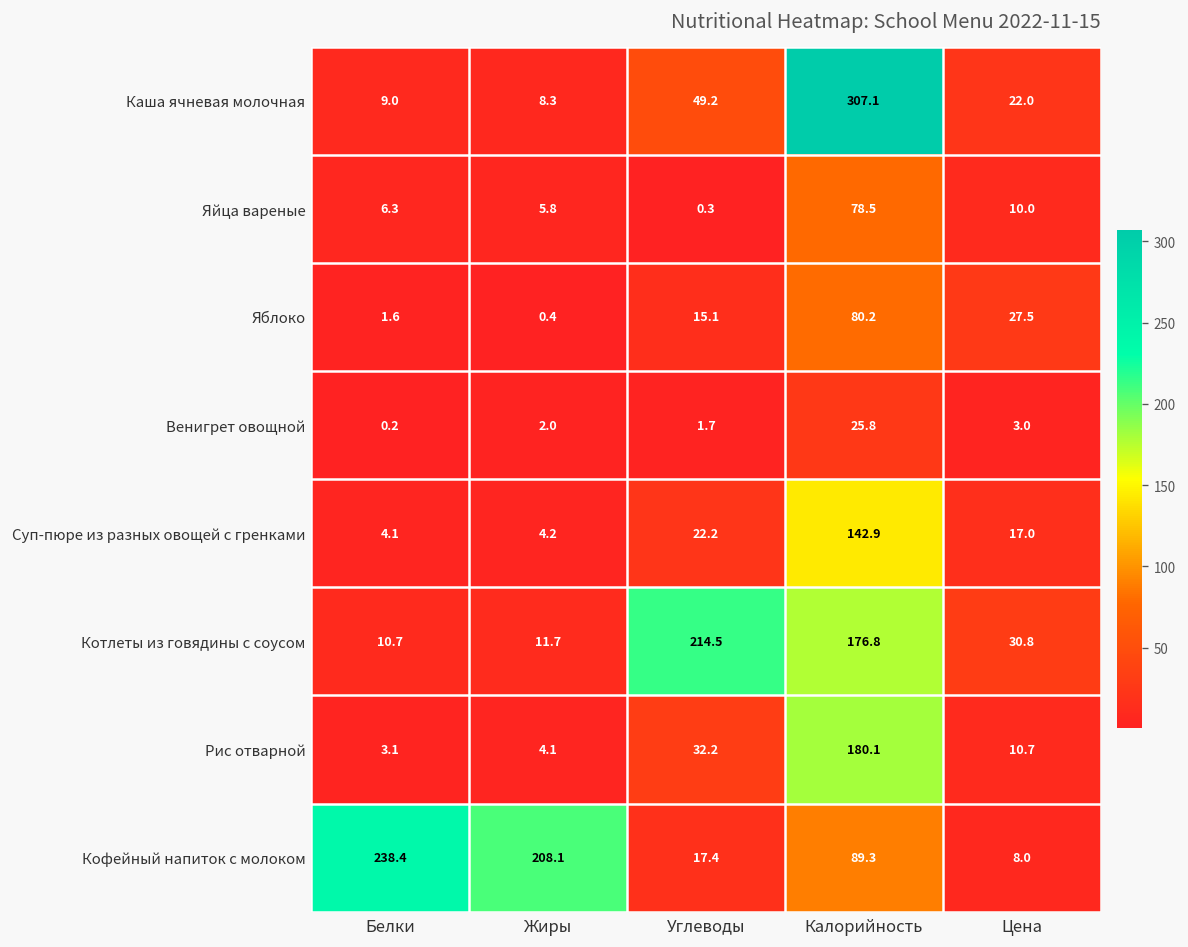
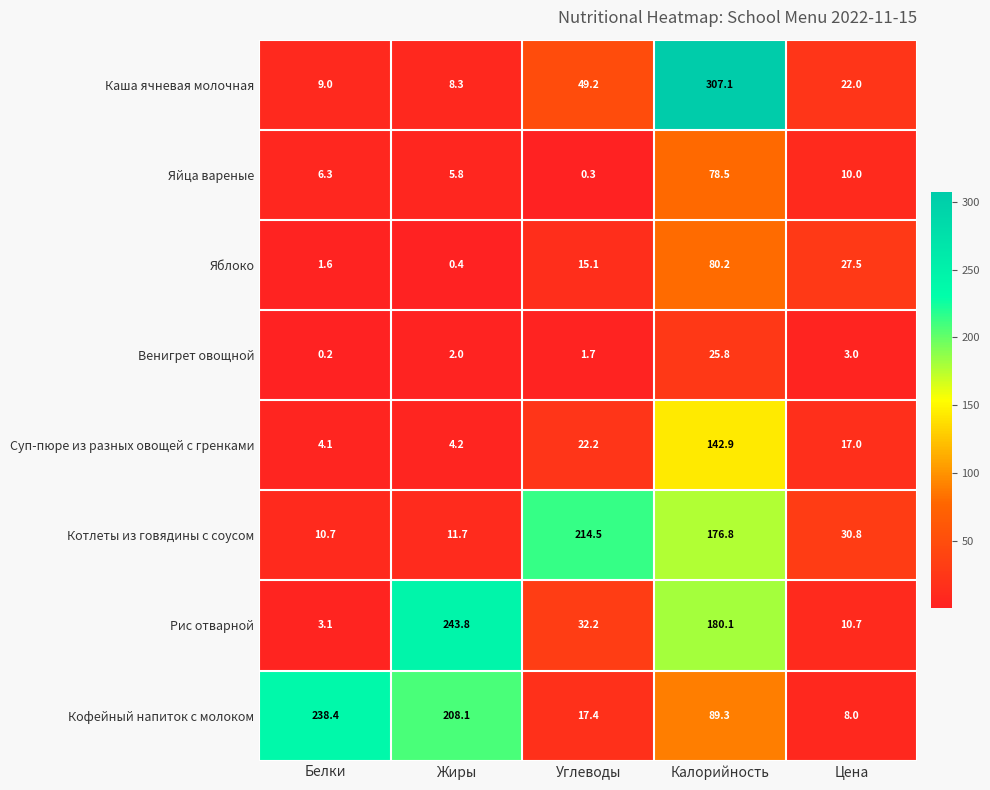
Рис отварной, Жиры: 4.1 -> 243.8
